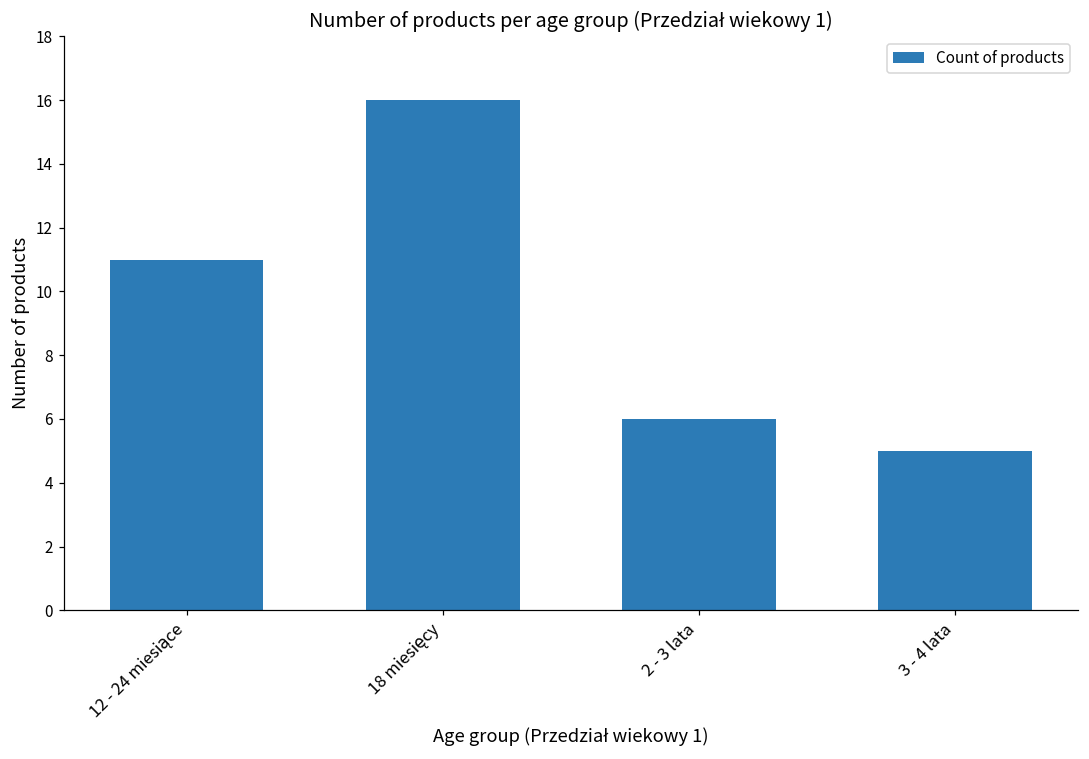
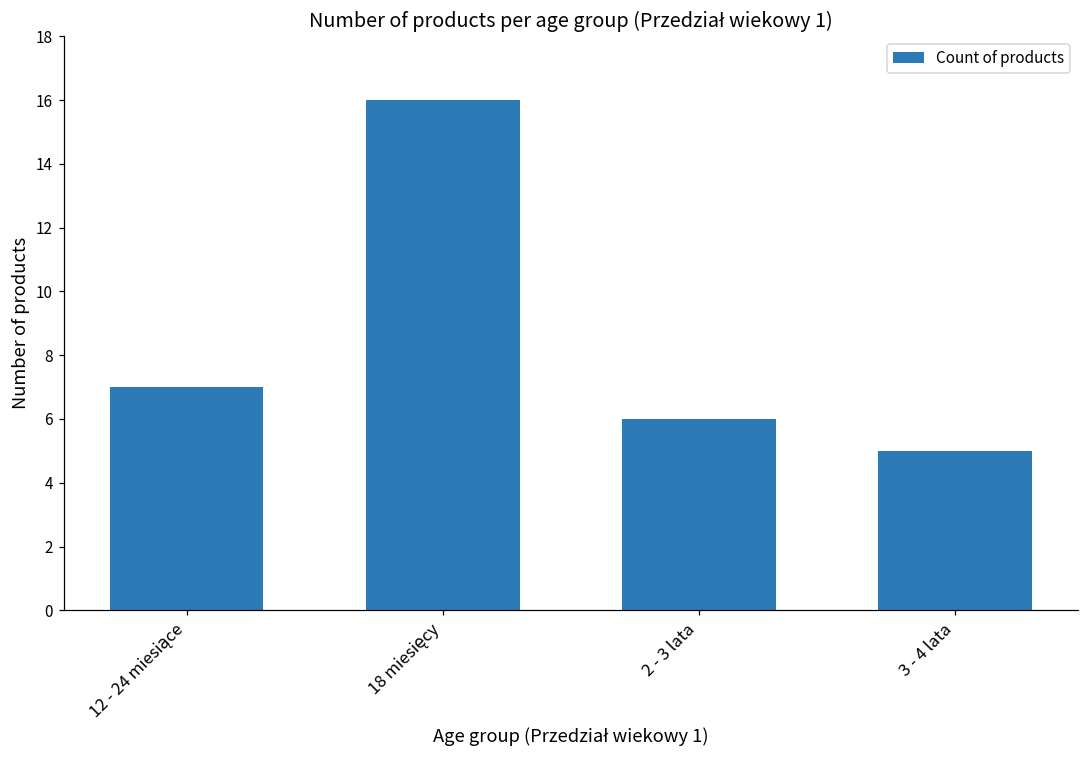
12 - 24 miesiące: 11 -> 7
